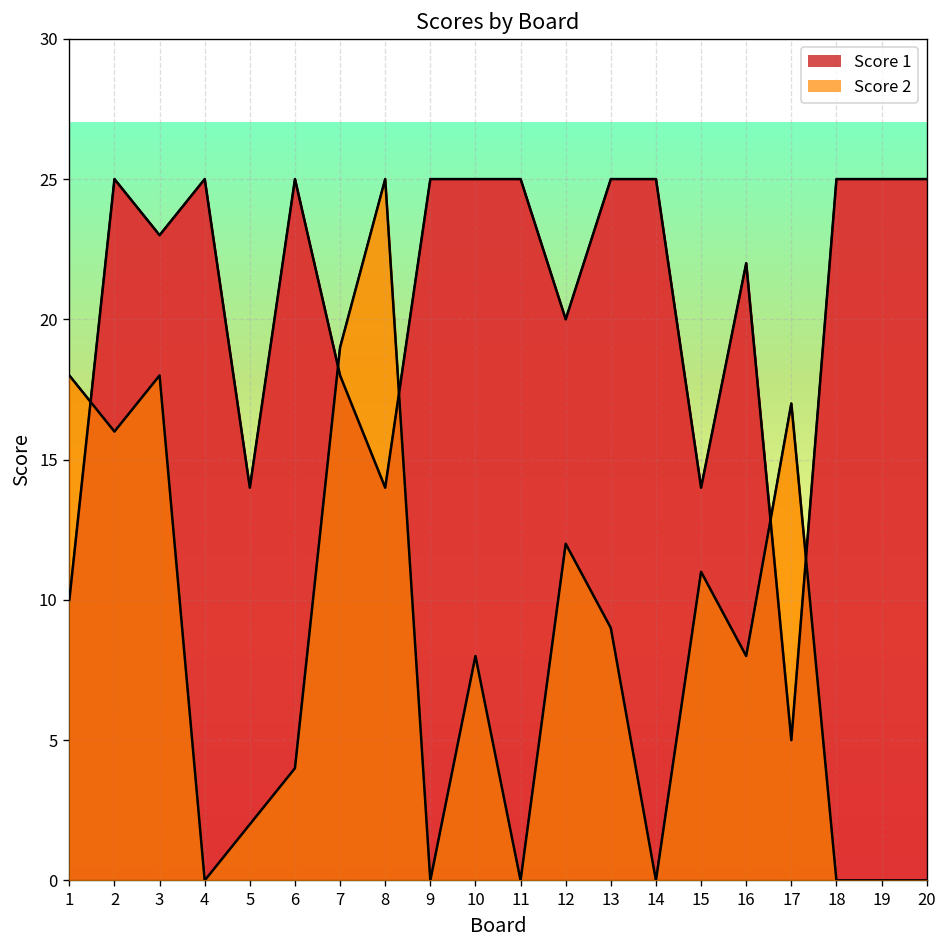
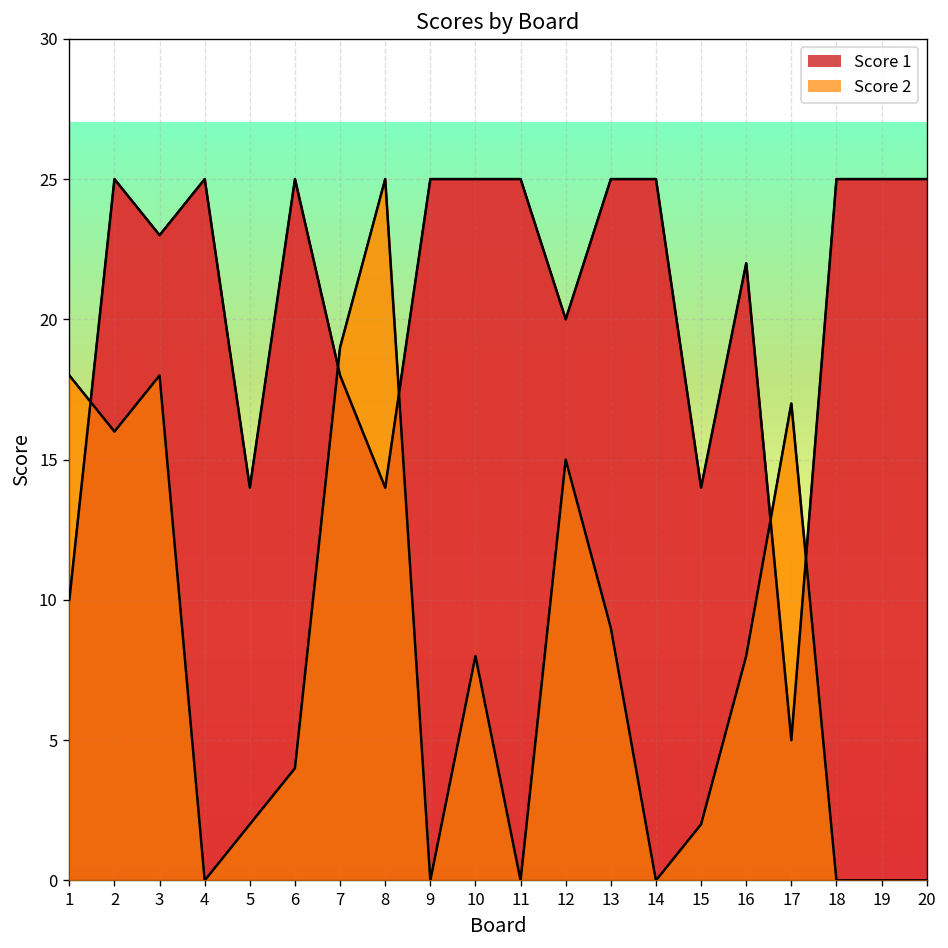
Score 2, 12: 12 -> 15
Score 2, 15: 11 -> 2
